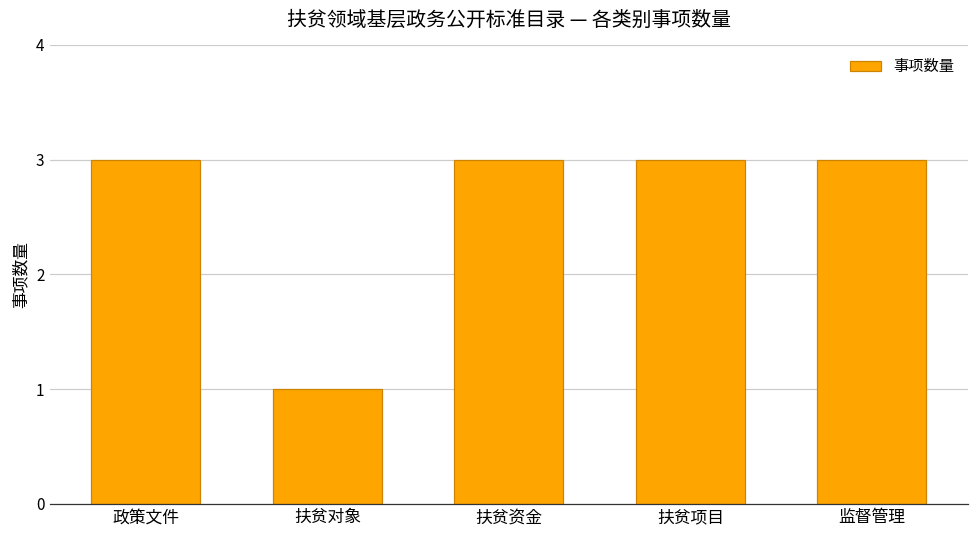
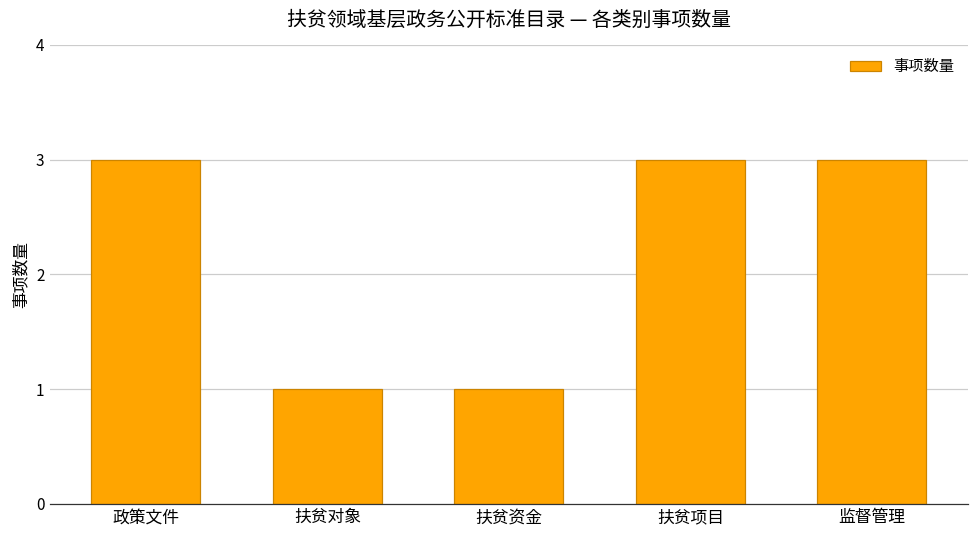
扶贫资金: 3 -> 1
